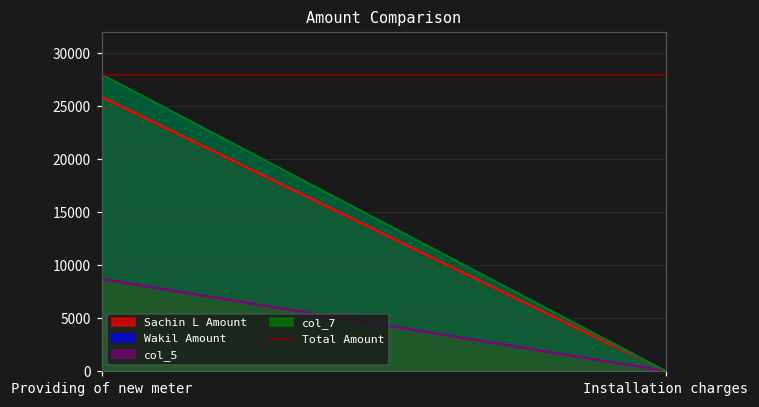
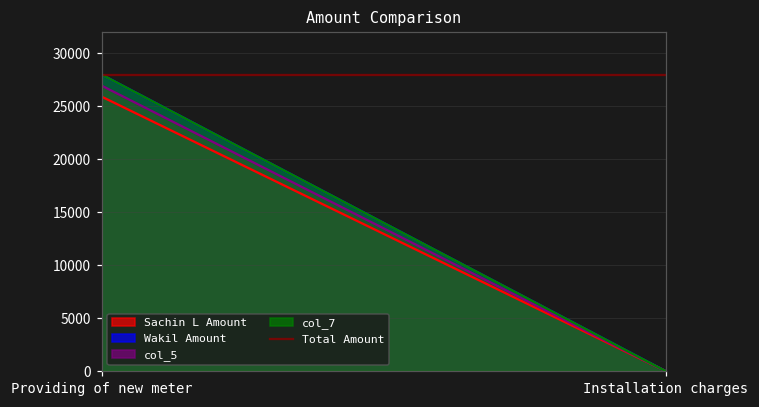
col_5, Providing of new meter: 9000 -> 27000
